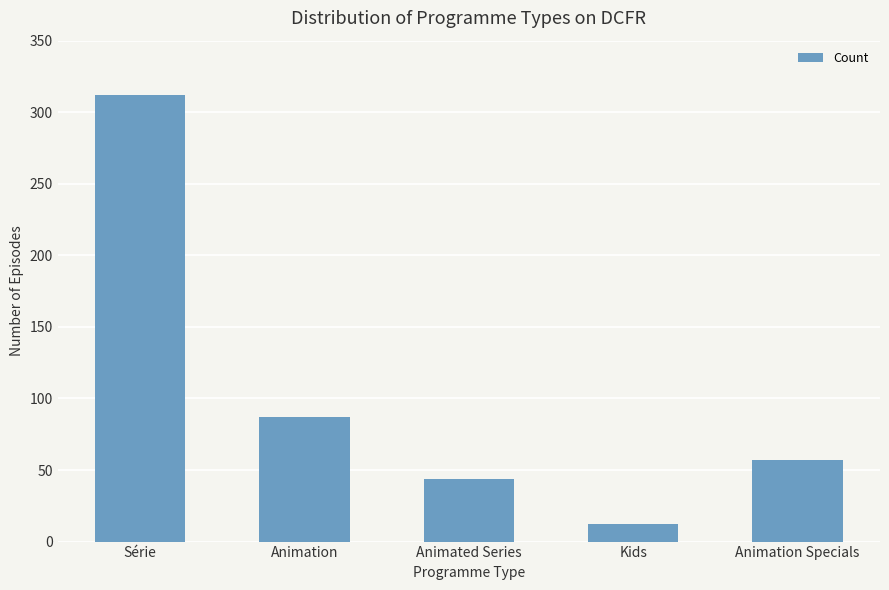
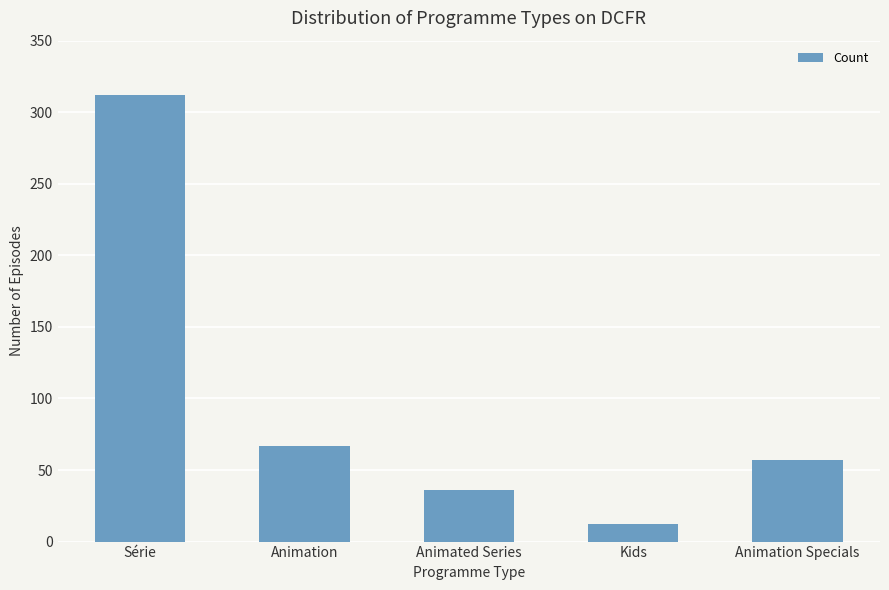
Animation: 87 -> 67
Animated Series: 44 -> 36
